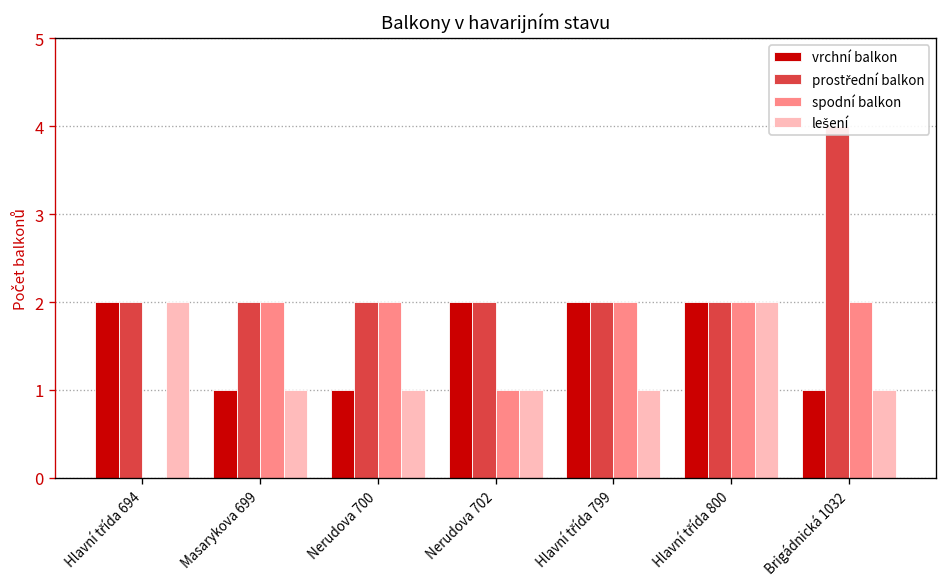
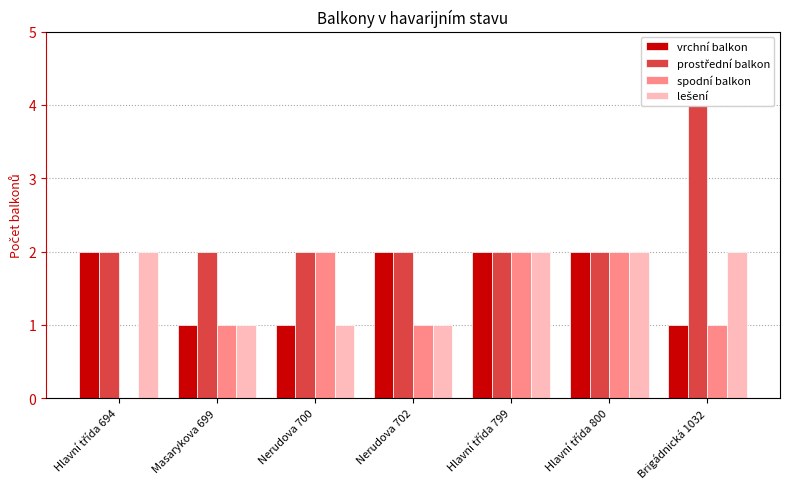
spodní balkon, Masarykova 699: 2 -> 1
lešení, Hlavní třída 799: 1 -> 2
spodní balkon, Brigádnická 1032: 2 -> 1
lešení, Brigádnická 1032: 1 -> 2
